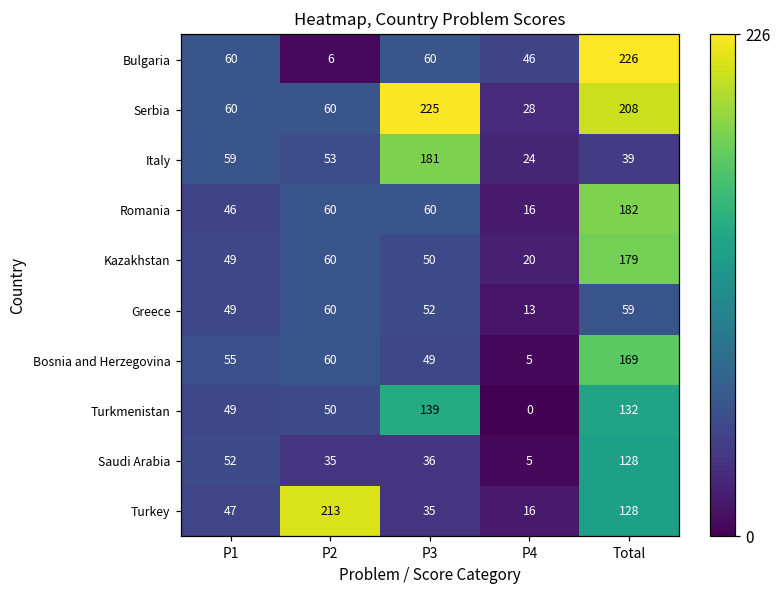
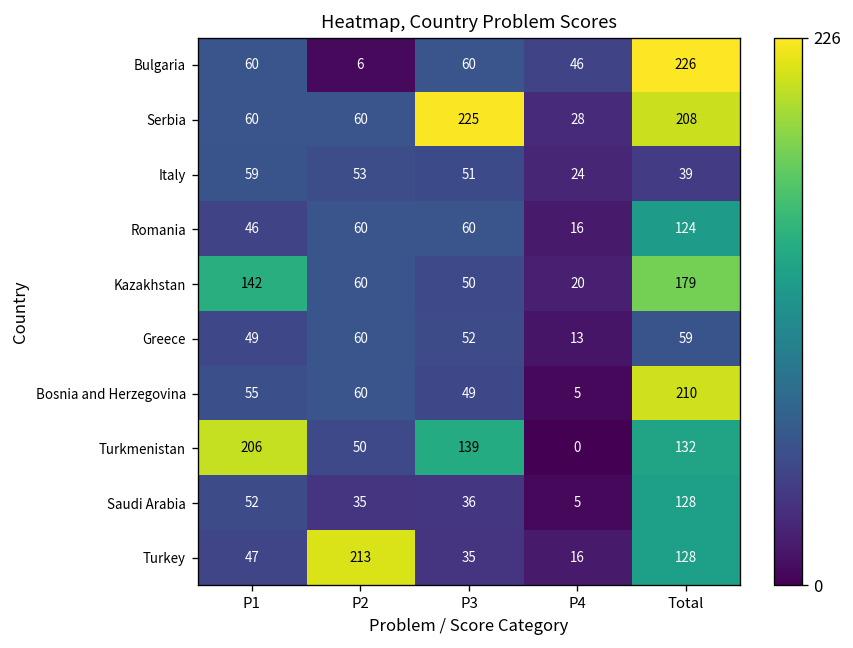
Italy, P3: 181 -> 51
Romania, Total: 182 -> 124
Kazakhstan, P1: 49 -> 142
Bosnia and Herzegovina, Total: 169 -> 210
Turkmenistan, P1: 49 -> 206
